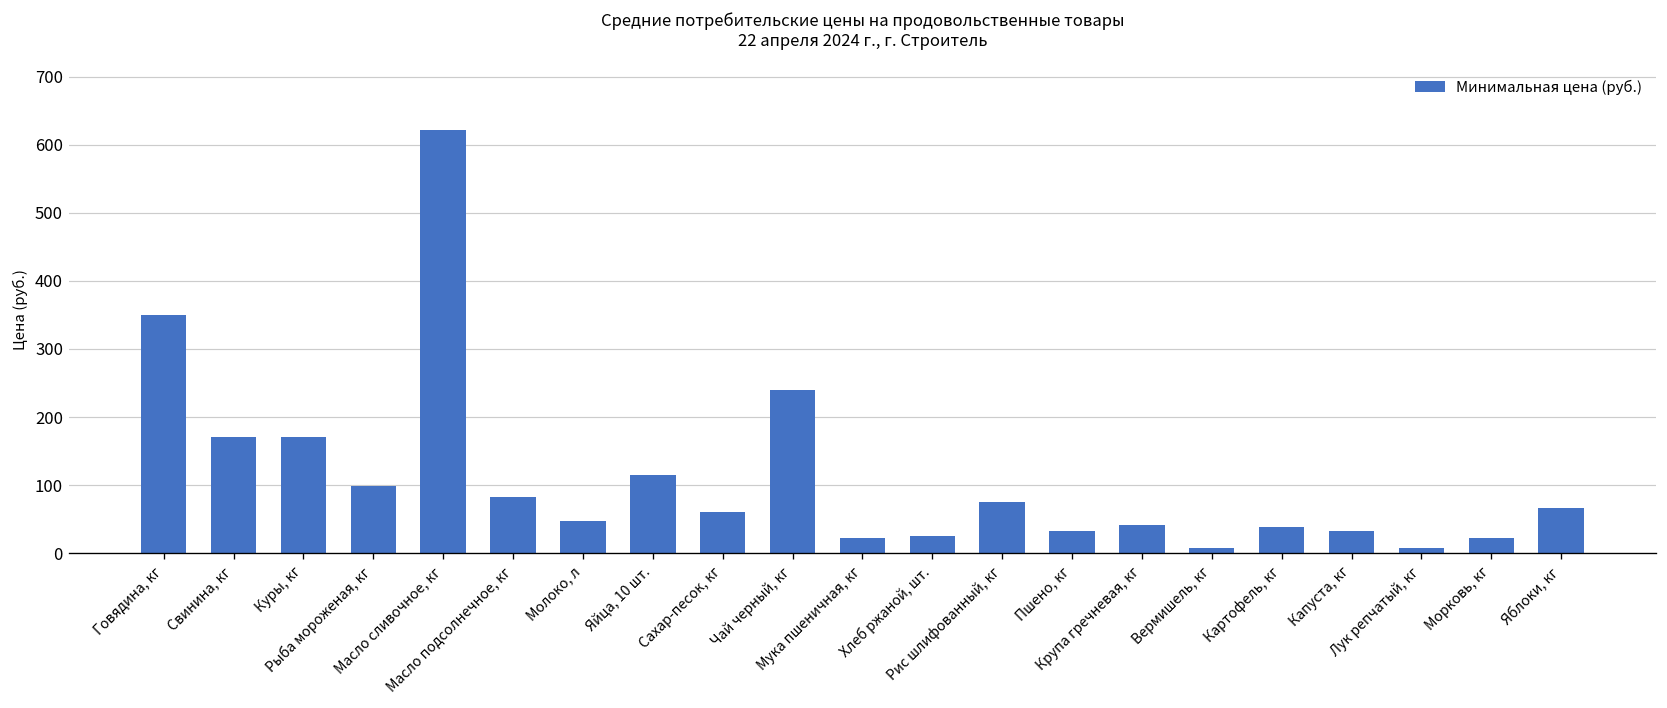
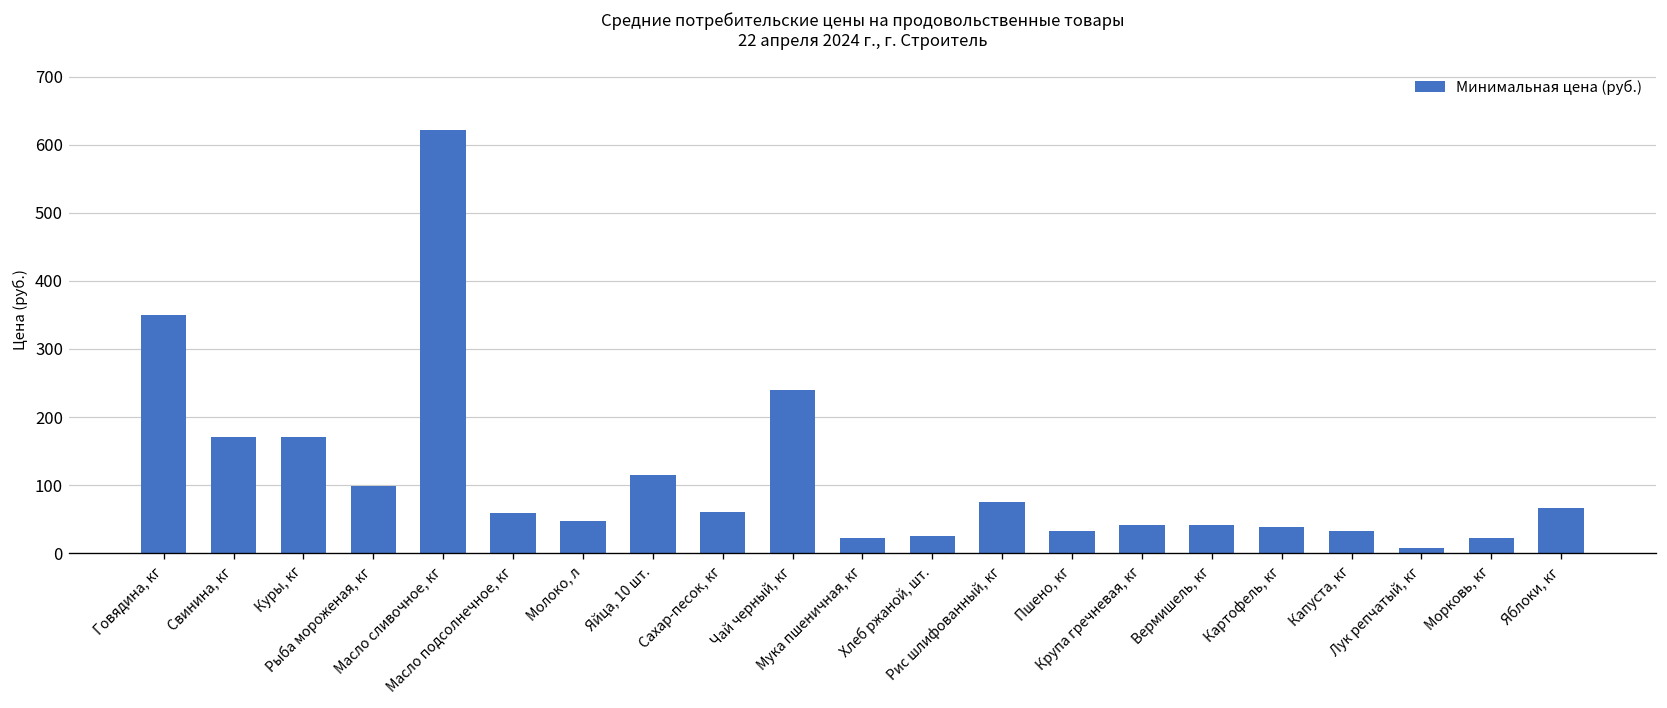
Масло подсолнечное, кг: 80 -> 60
Вермишель, кг: 10 -> 40
